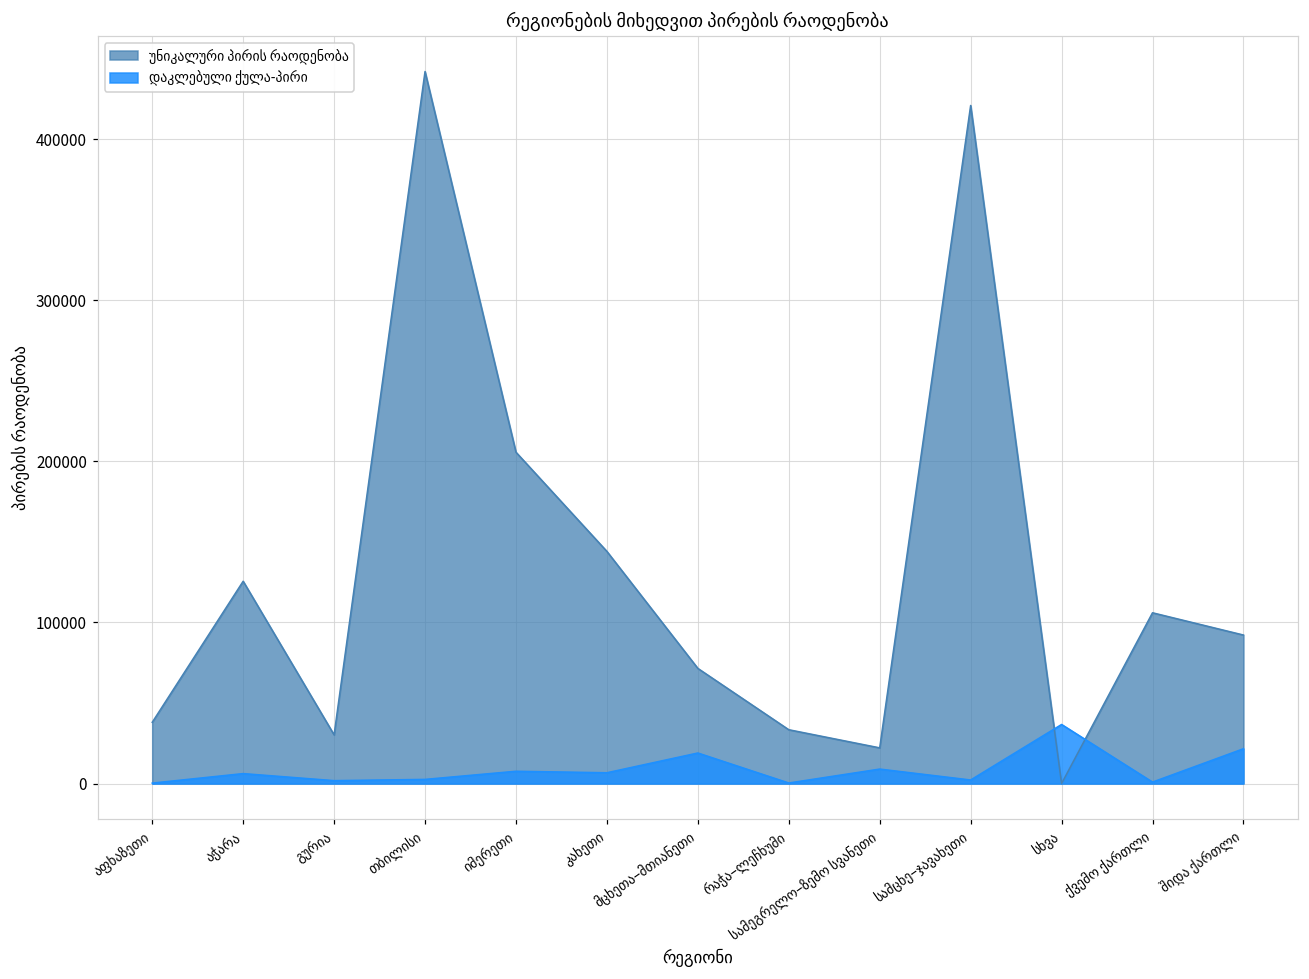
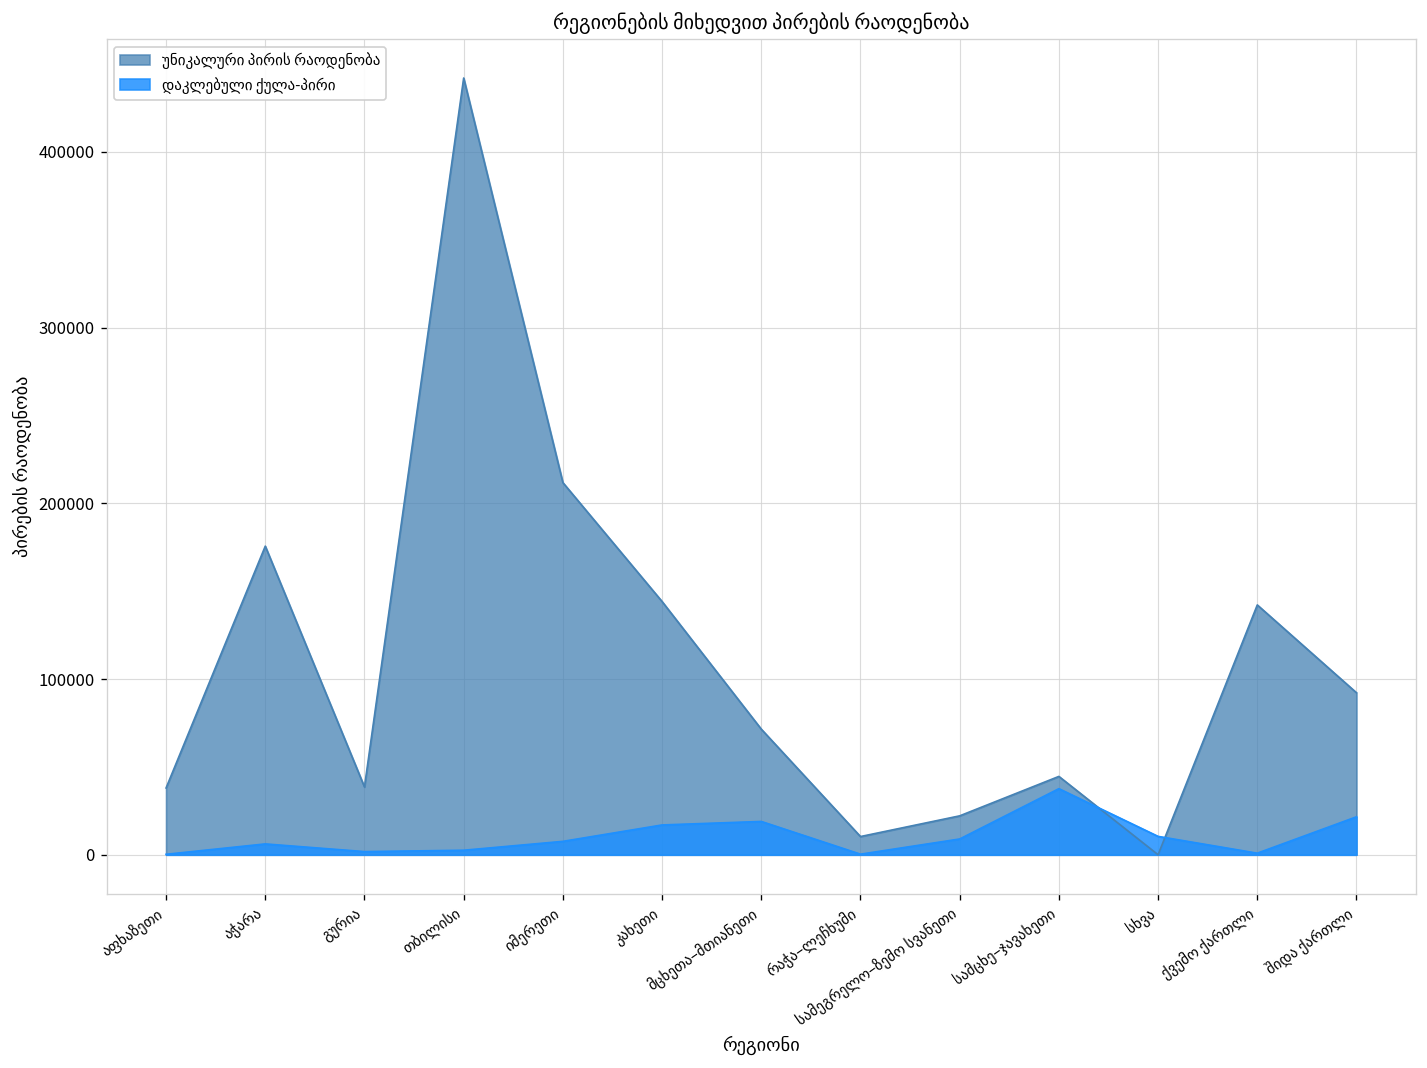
უნიკალური პირის რაოდენობა, აჭარა: 126000 -> 176000
უნიკალური პირის რაოდენობა, გურია: 30000 -> 39000
უნიკალური პირის რაოდენობა, იმერეთი: 206000 -> 212000
დაკლებული ქულა-პირი, კახეთი: 7000 -> 17000
უნიკალური პირის რაოდენობა, რაჭა–ლეჩხუმი: 33000 -> 10000
უნიკალური პირის რაოდენობა, სამცხე–ჯავახეთი: 421000 -> 45000
დაკლებული ქულა-პირი, სამცხე–ჯავახეთი: 2000 -> 38000
დაკლებული ქულა-პირი, სხვა: 37000 -> 10000
უნიკალური პირის რაოდენობა, ქვემო ქართლი: 106000 -> 142000
